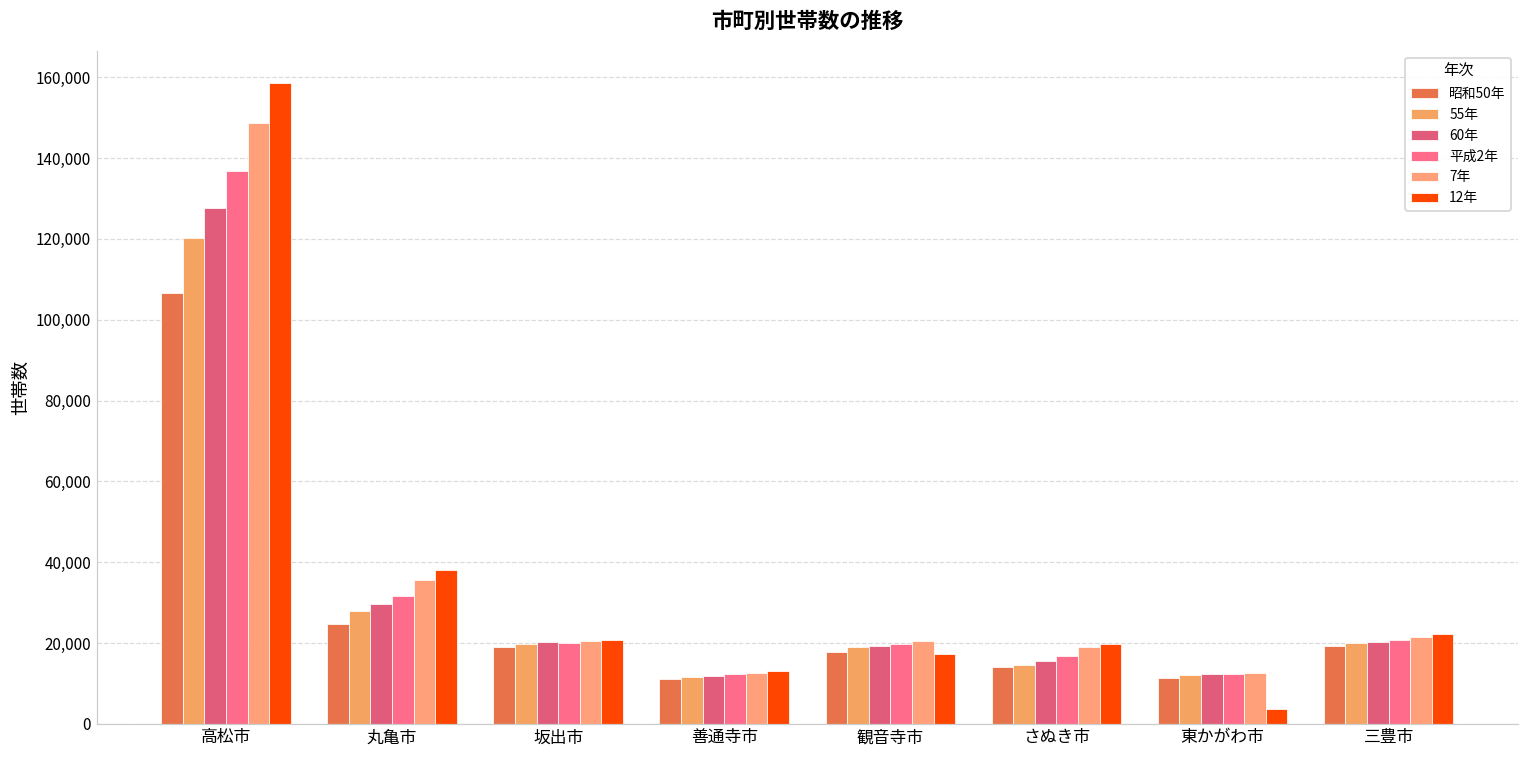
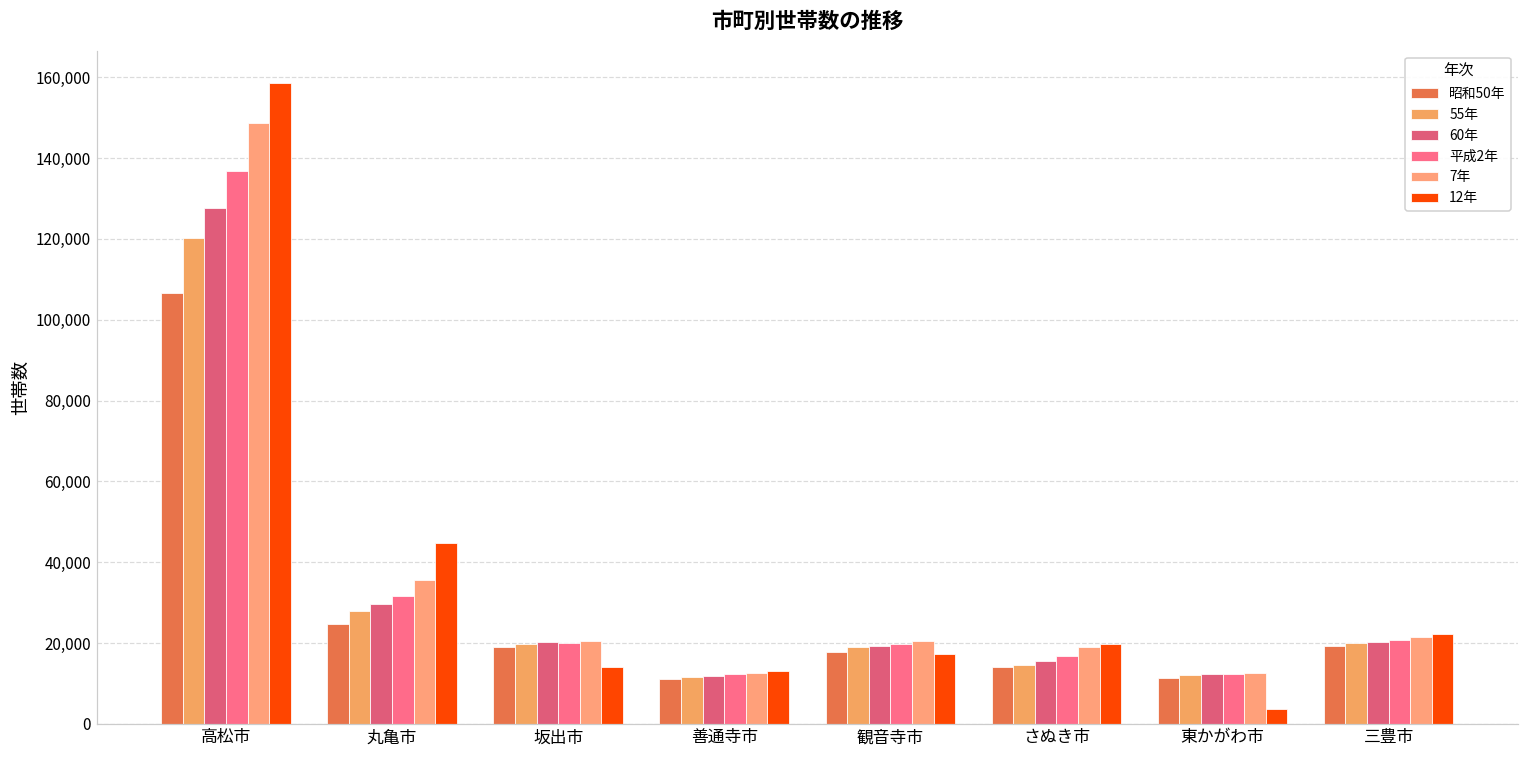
12年, 丸亀市: 38,000 -> 45,000
12年, 坂出市: 21,000 -> 14,000
